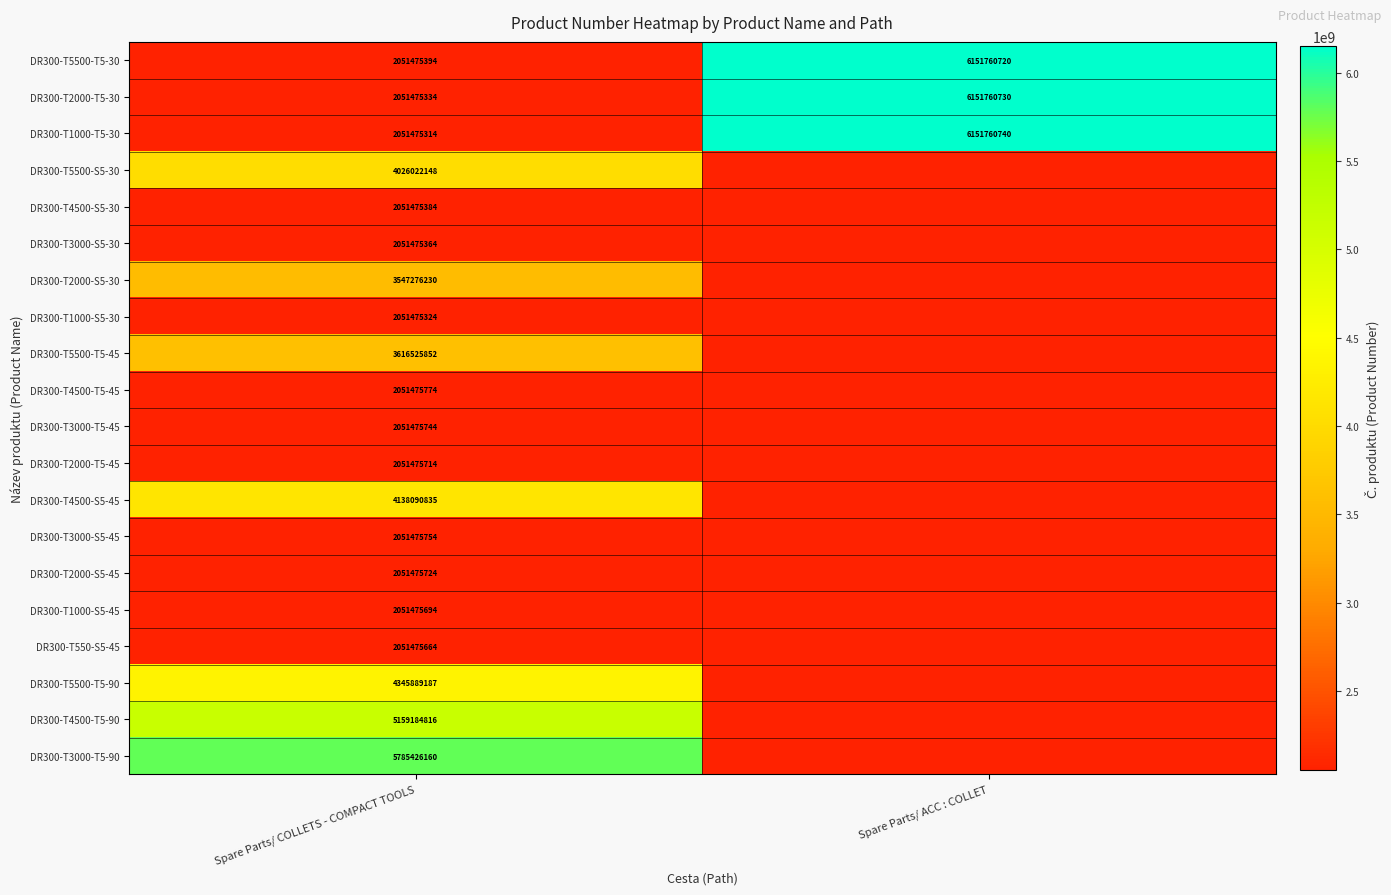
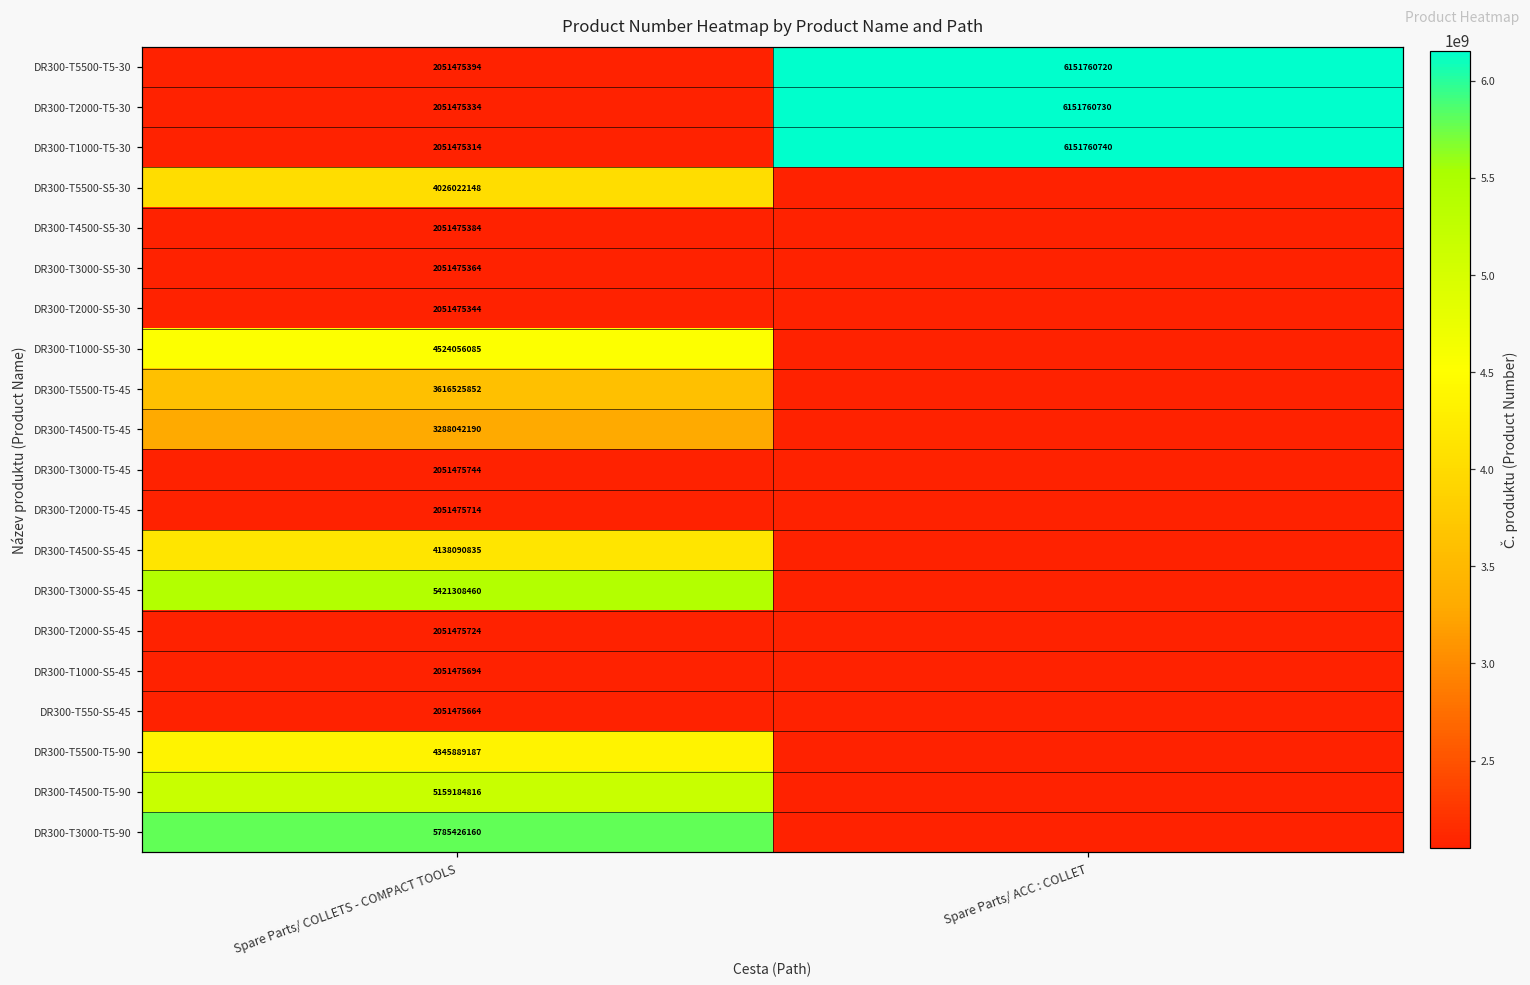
DR300-T2000-S5-30, Spare Parts/ COLLETS - COMPACT TOOLS: 3547276230 -> 2051475344
DR300-T1000-S5-30, Spare Parts/ COLLETS - COMPACT TOOLS: 2051475324 -> 4524056085
DR300-T4500-T5-45, Spare Parts/ COLLETS - COMPACT TOOLS: 2051475774 -> 3288042190
DR300-T3000-S5-45, Spare Parts/ COLLETS - COMPACT TOOLS: 2051475754 -> 5421308460
